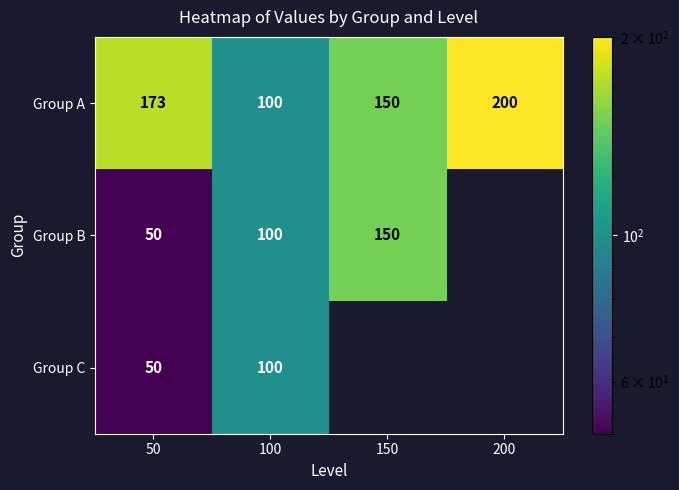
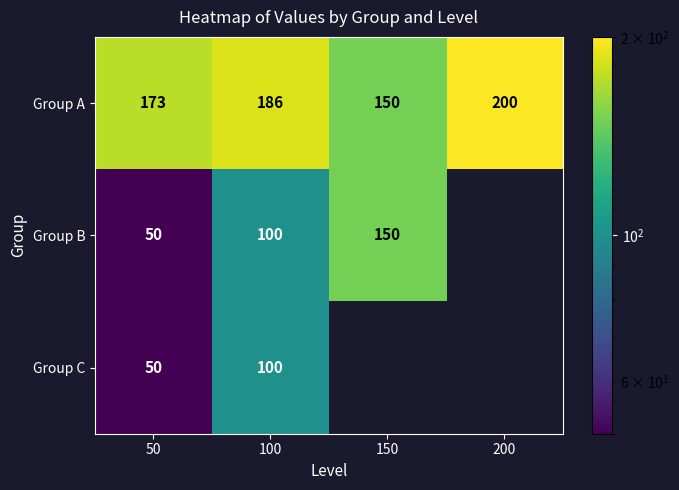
Group A, 100: 100 -> 186
